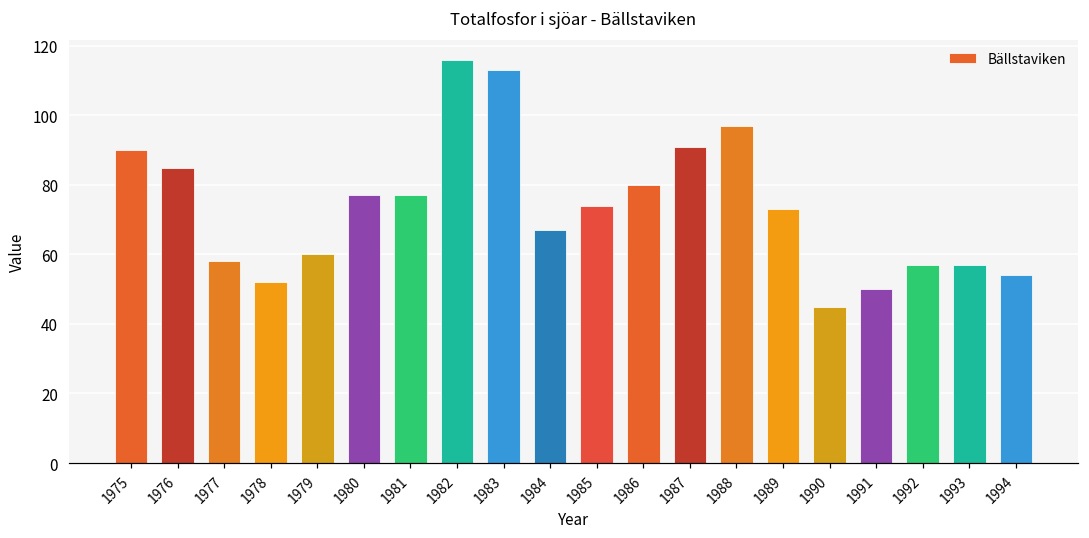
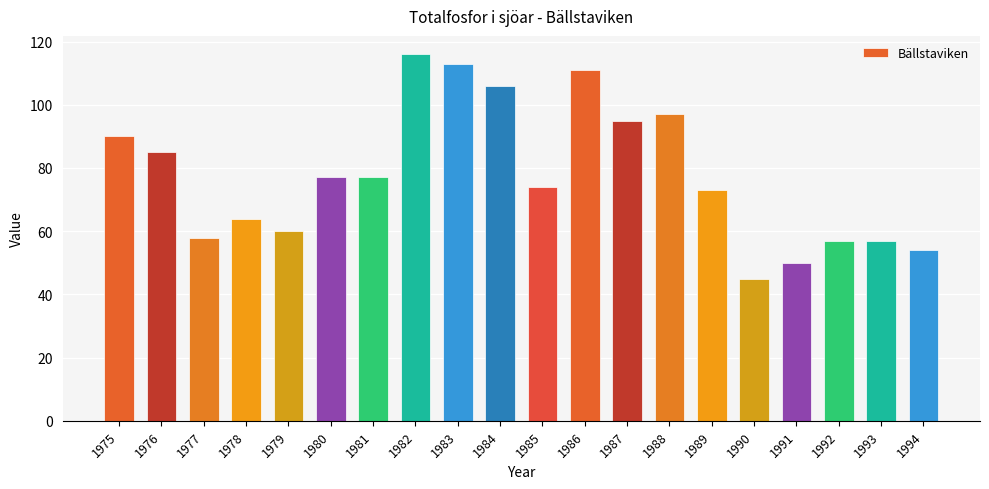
1978: 52 -> 64
1984: 67 -> 106
1986: 80 -> 111
1987: 91 -> 95
